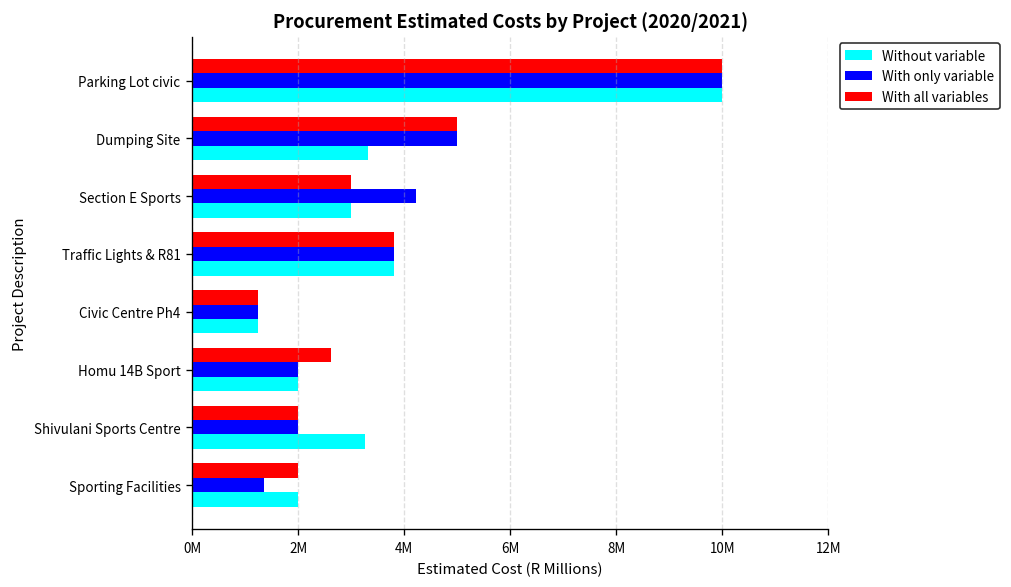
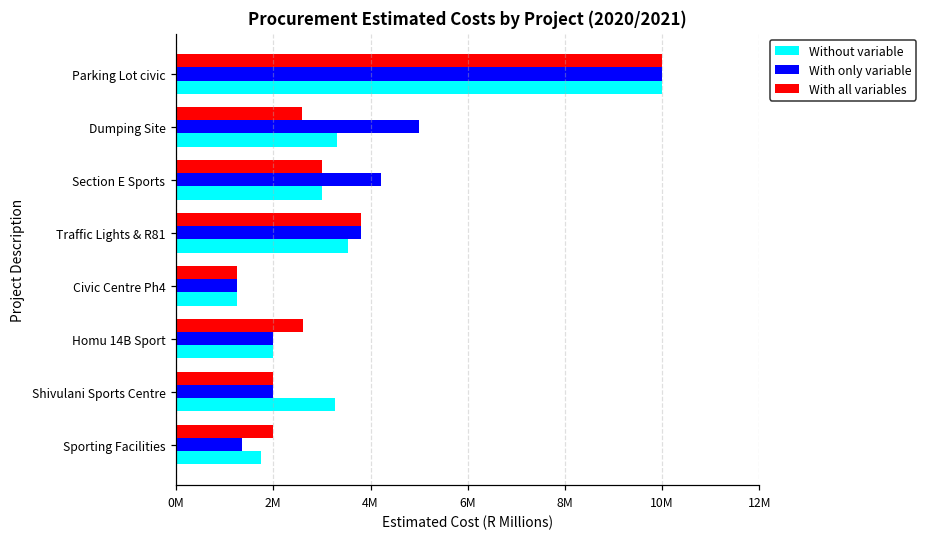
With all variables, Dumping Site: 5000000 -> 2600000
Without variable, Traffic Lights & R81: 3800000 -> 3500000
Without variable, Sporting Facilities: 2000000 -> 1700000
